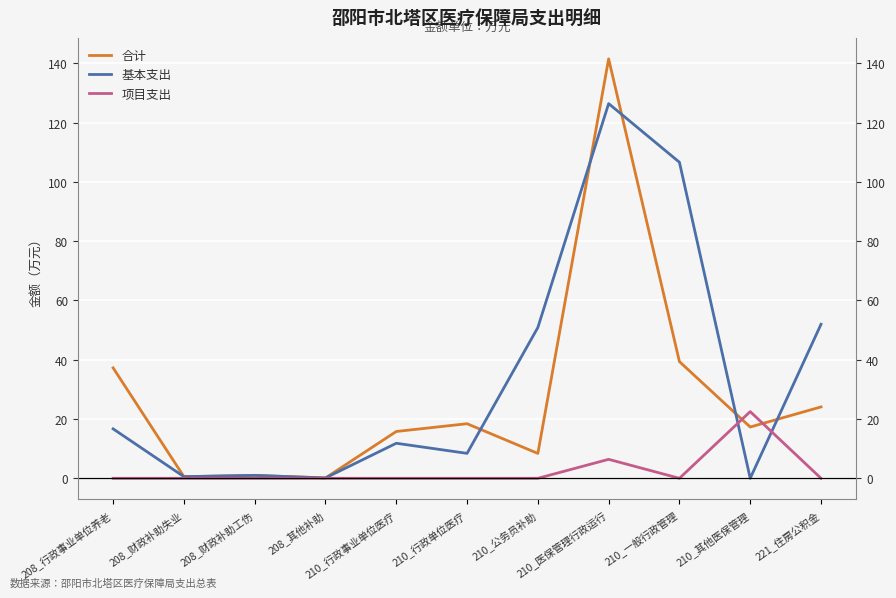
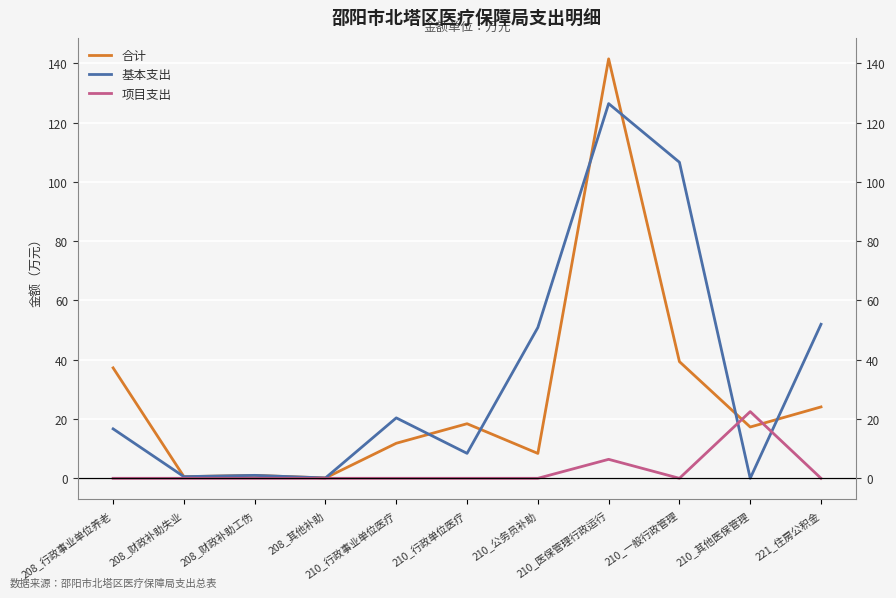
合计, 210_行政事业单位医疗: 16 -> 12
基本支出, 210_行政事业单位医疗: 12 -> 20
